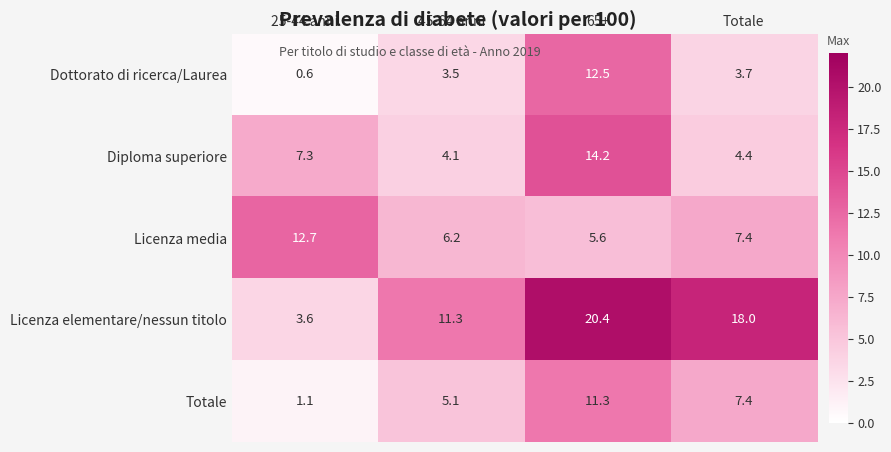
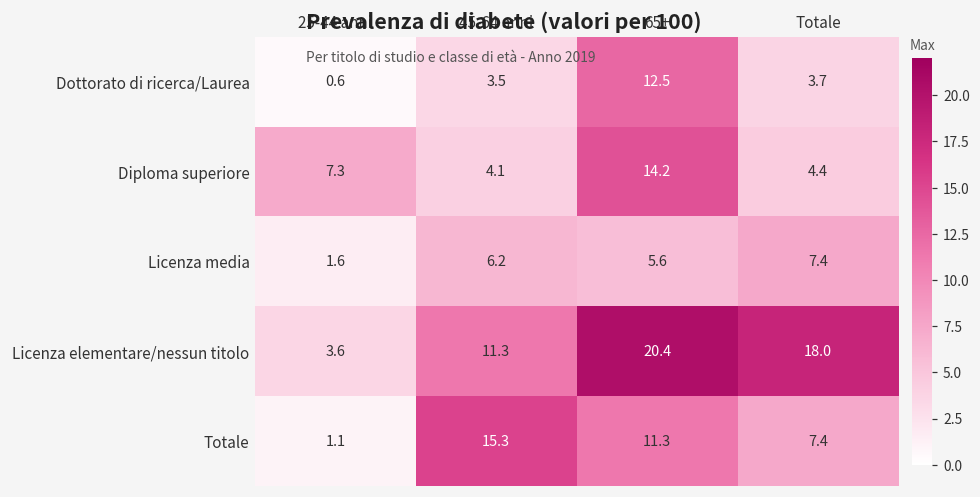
Licenza media, 25-44 anni: 12.7 -> 1.6
Totale, 45-64 anni: 5.1 -> 15.3
